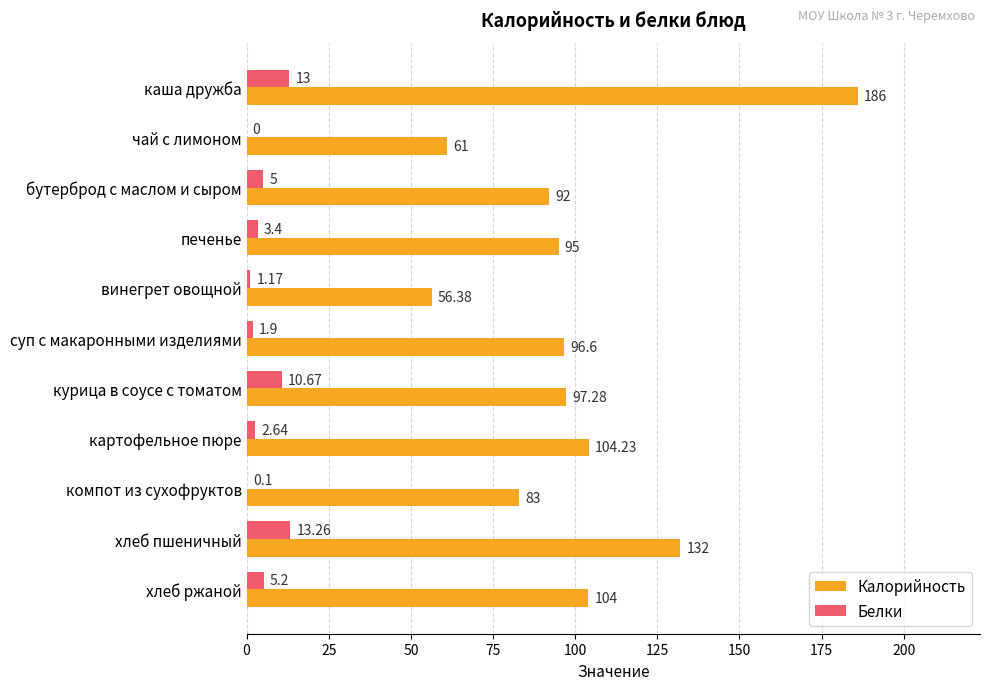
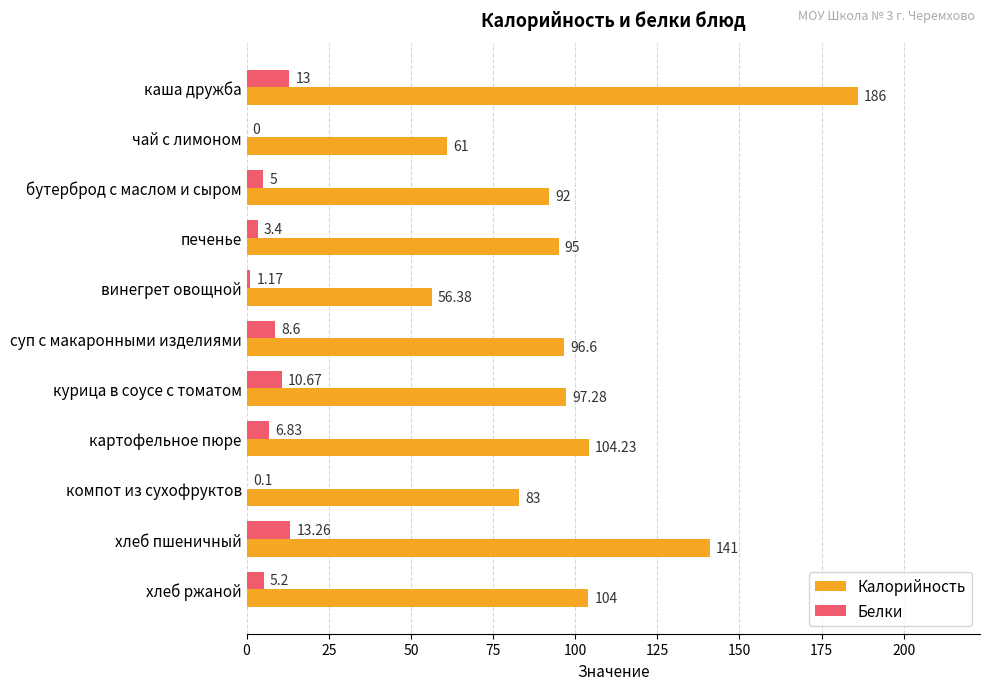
Белки, суп с макаронными изделиями: 1.9 -> 8.6
Белки, картофельное пюре: 2.64 -> 6.83
Калорийность, хлеб пшеничный: 132 -> 141
